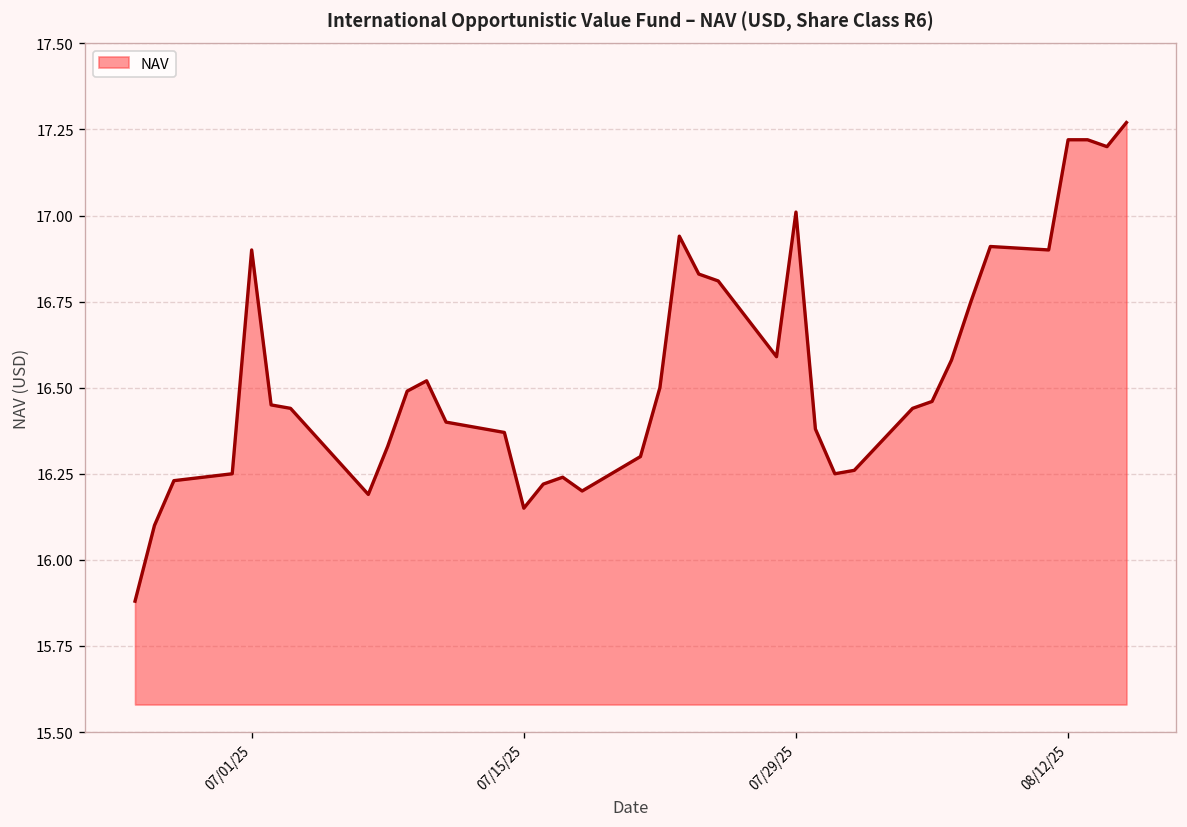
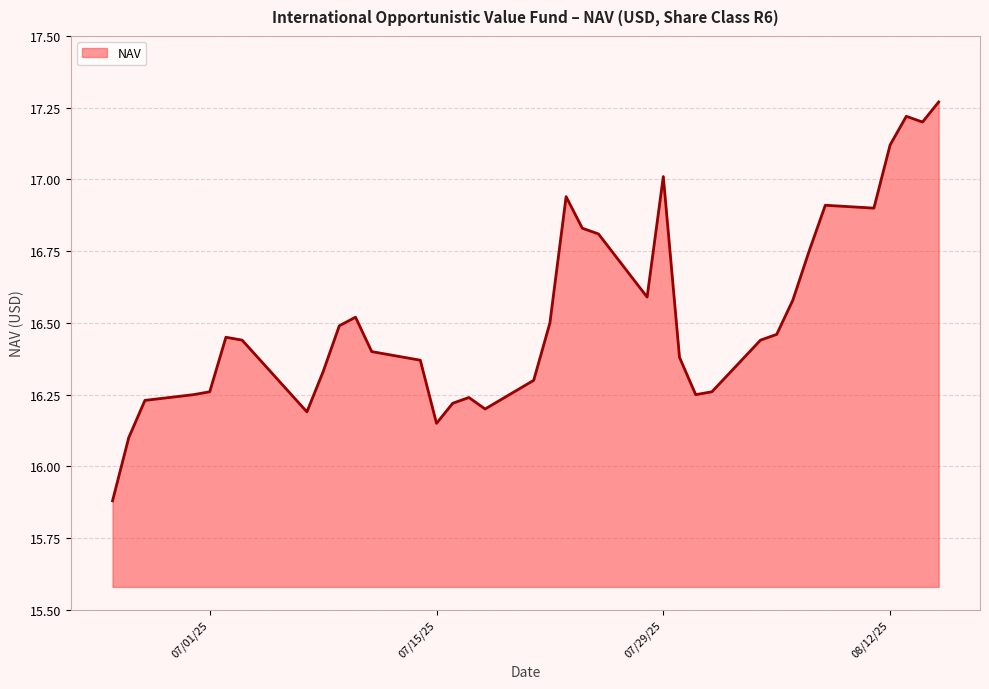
07/01/25: 16.90 -> 16.26
08/12/25: 17.22 -> 17.12
